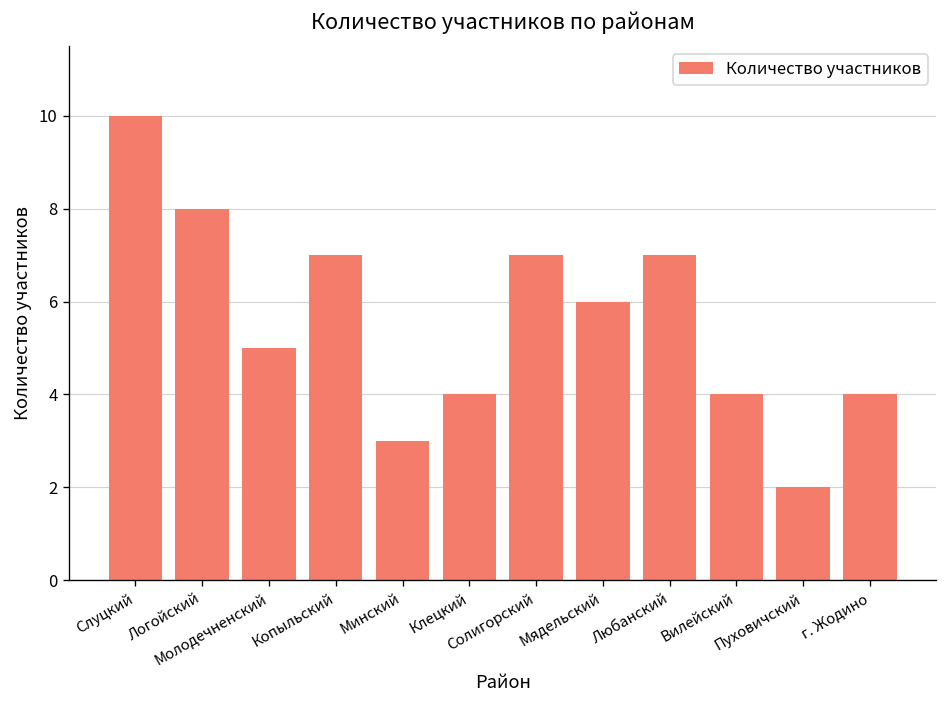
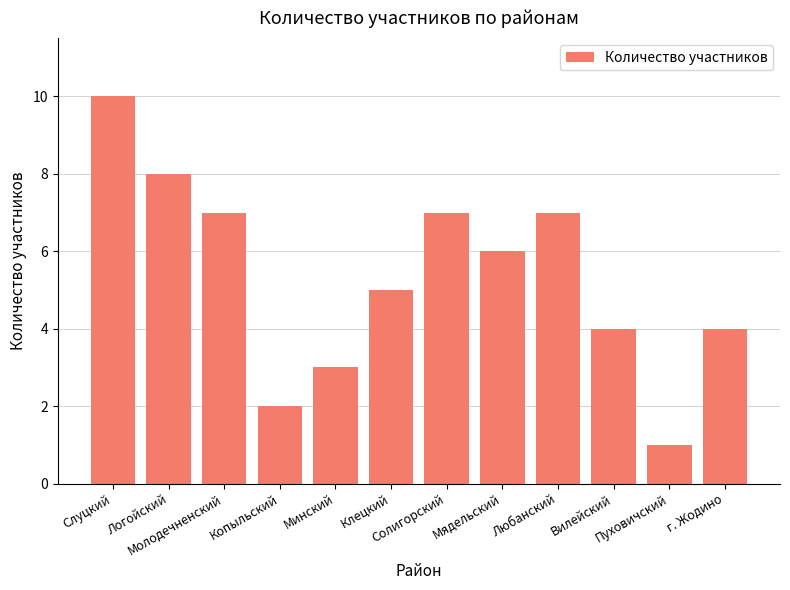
Молодечненский: 5 -> 7
Копыльский: 7 -> 2
Клецкий: 4 -> 5
Пуховичский: 2 -> 1
